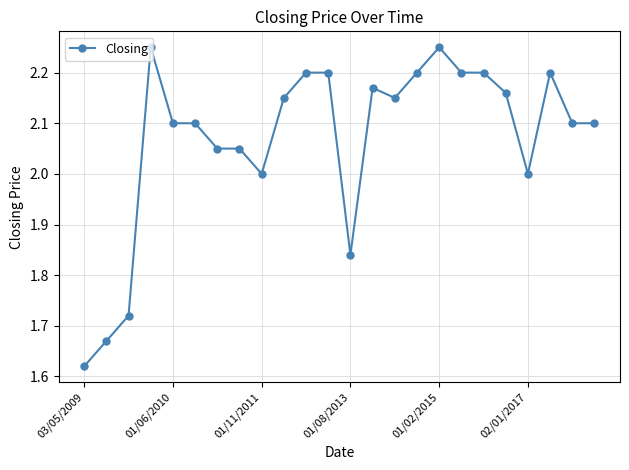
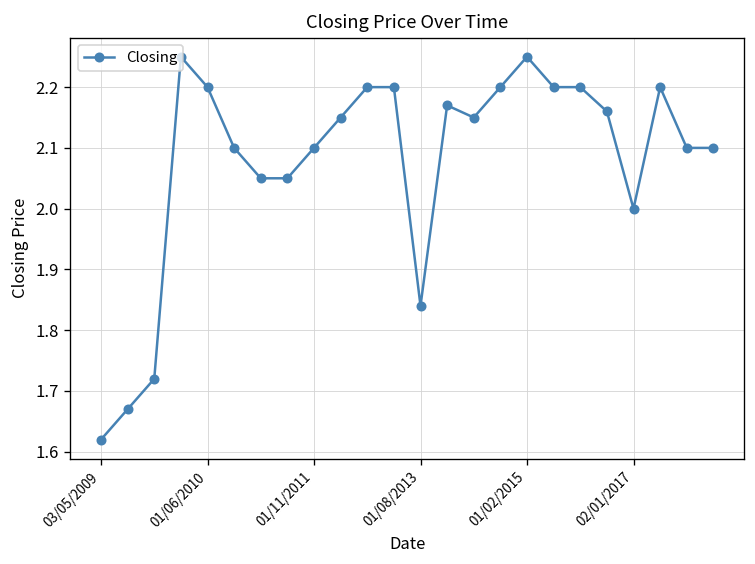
01/06/2010: 2.1 -> 2.2
01/11/2011: 2.0 -> 2.1
